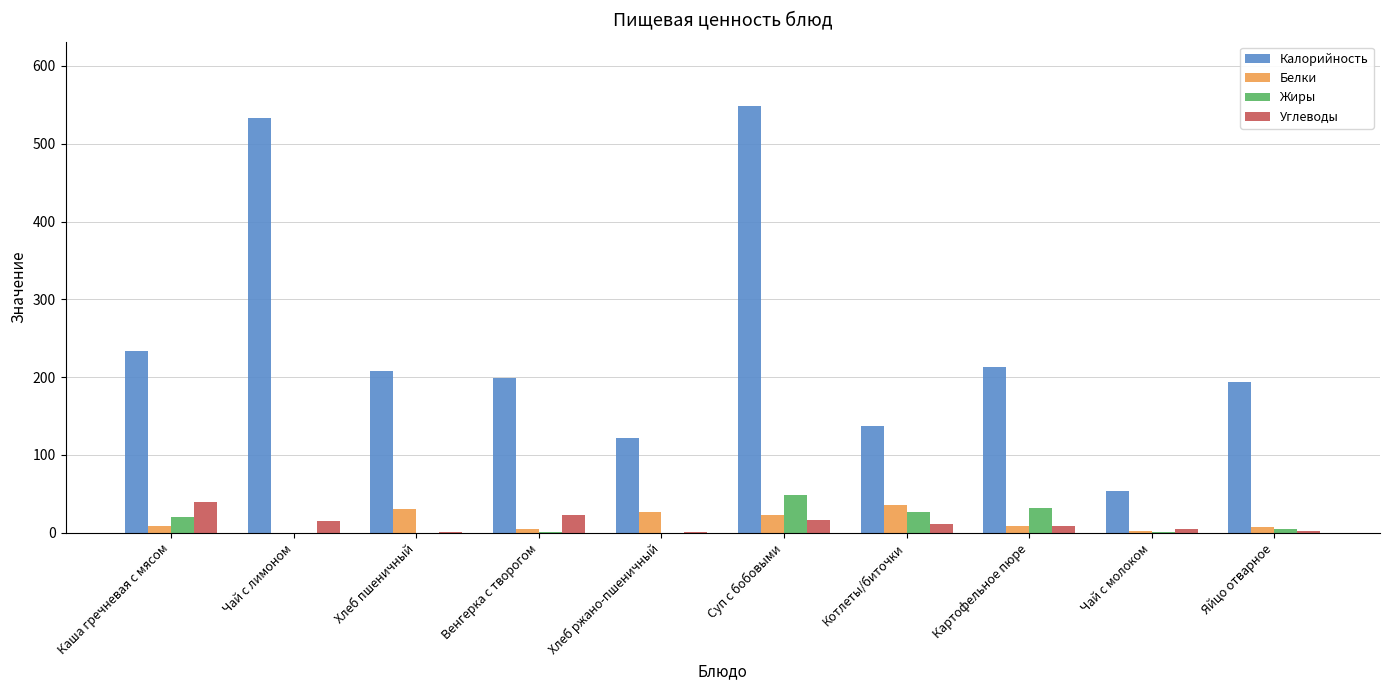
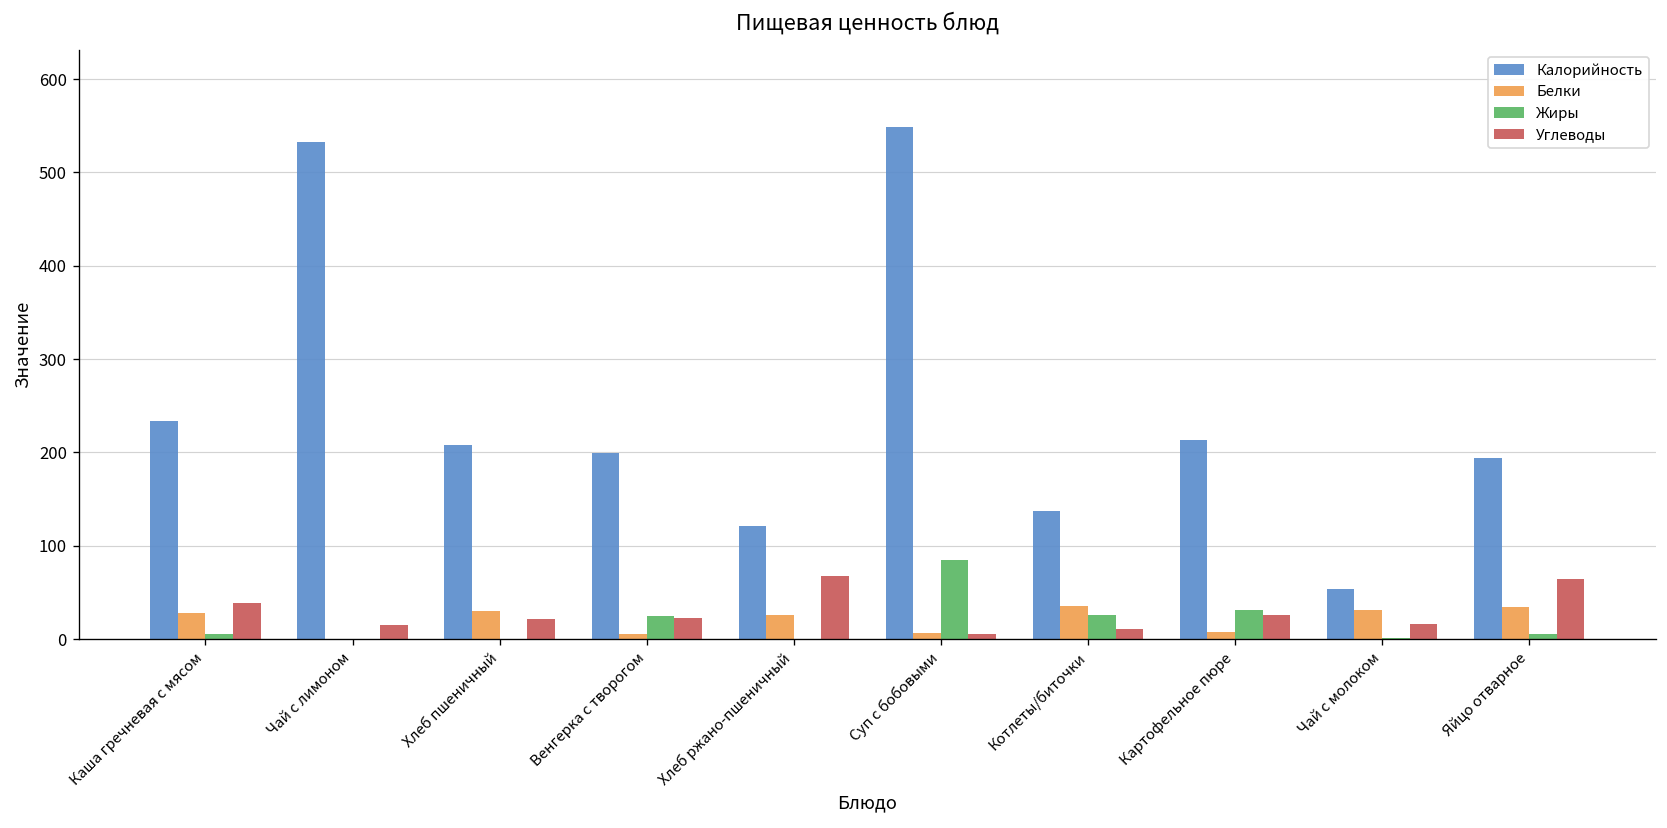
Белки, Каша гречневая с мясом: 10 -> 30
Жиры, Каша гречневая с мясом: 20 -> 10
Углеводы, Хлеб пшеничный: 0 -> 20
Жиры, Венгерка с творогом: 0 -> 30
Углеводы, Хлеб ржано-пшеничный: 0 -> 70
Белки, Суп с бобовыми: 20 -> 10
Жиры, Суп с бобовыми: 50 -> 90
Углеводы, Суп с бобовыми: 20 -> 10
Углеводы, Картофельное пюре: 10 -> 30
Белки, Чай с молоком: 0 -> 30
Углеводы, Чай с молоком: 10 -> 20
Белки, Яйцо отварное: 10 -> 30
Углеводы, Яйцо отварное: 0 -> 60
